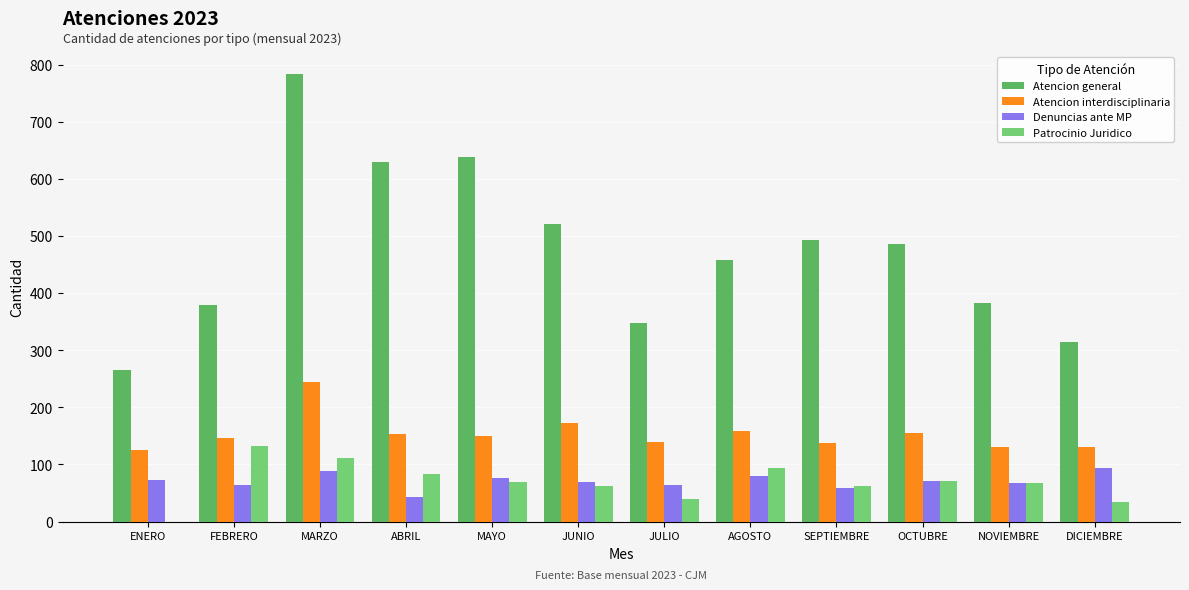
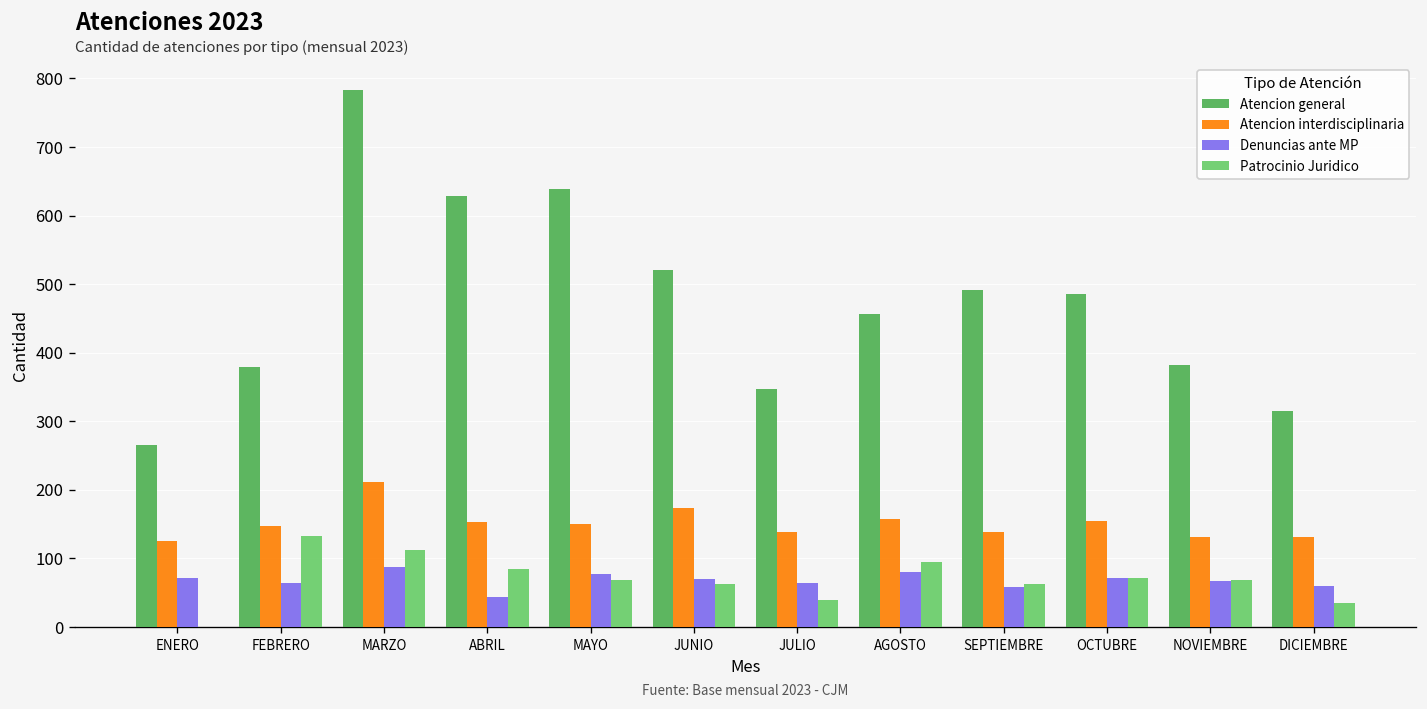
Atencion interdisciplinaria, MARZO: 250 -> 210
Denuncias ante MP, DICIEMBRE: 90 -> 60
